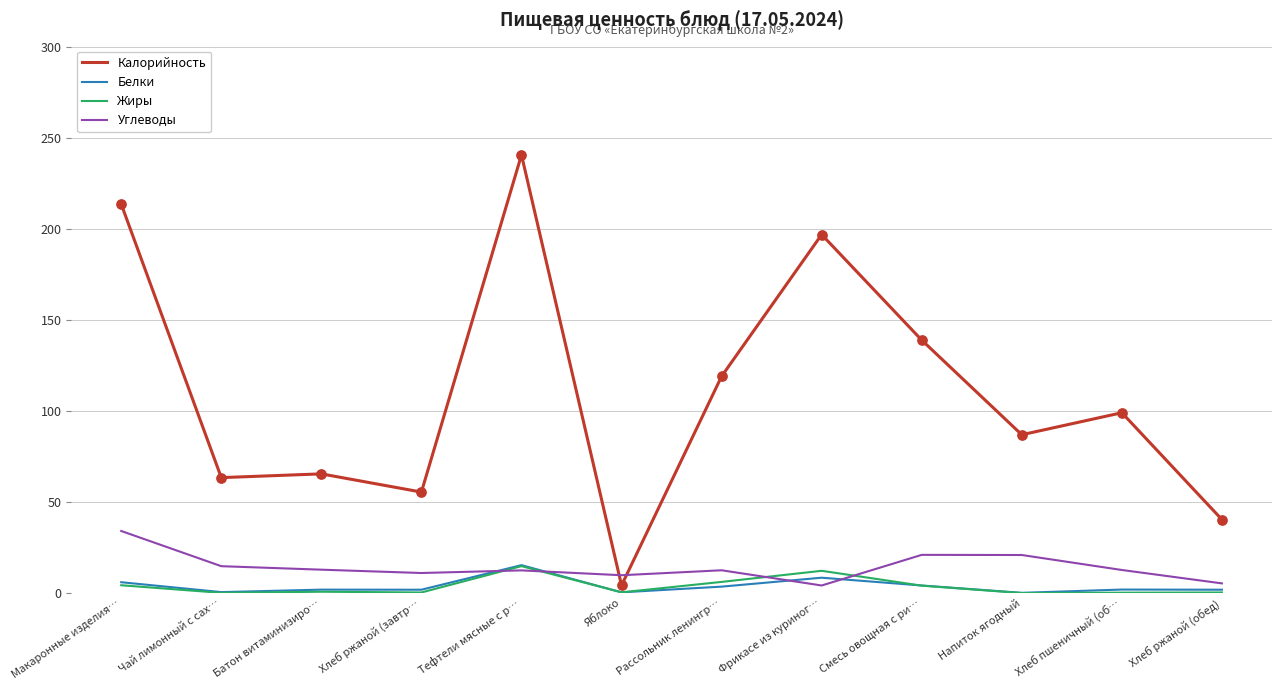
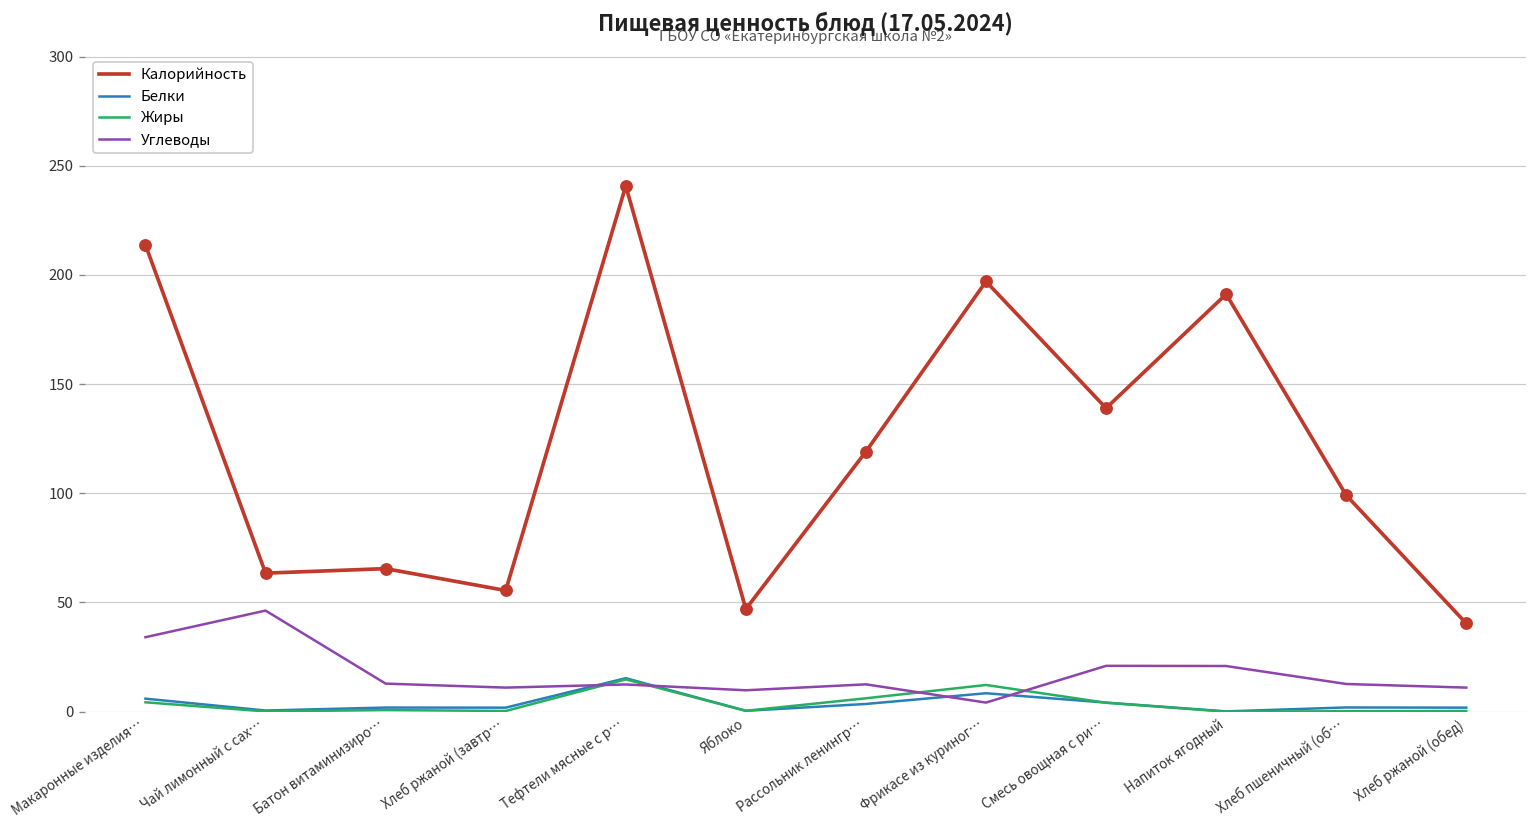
Углеводы, Чай лимонный с сах…: 15 -> 46
Калорийность, Яблоко: 4 -> 47
Калорийность, Напиток ягодный: 87 -> 191
Углеводы, Хлеб ржаной (обед): 5 -> 11
